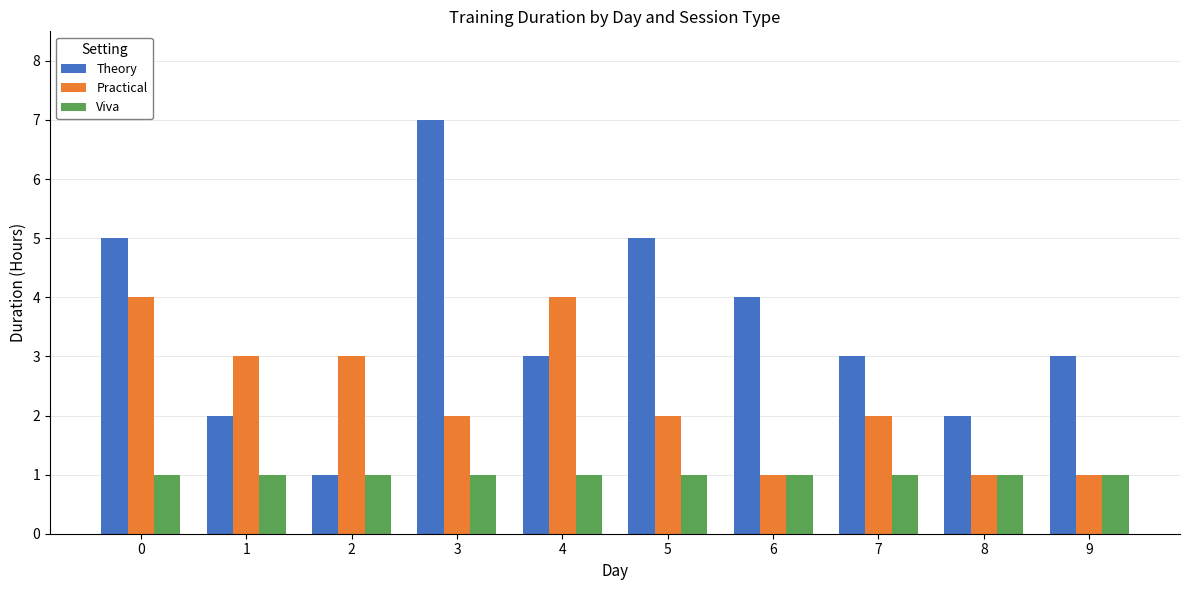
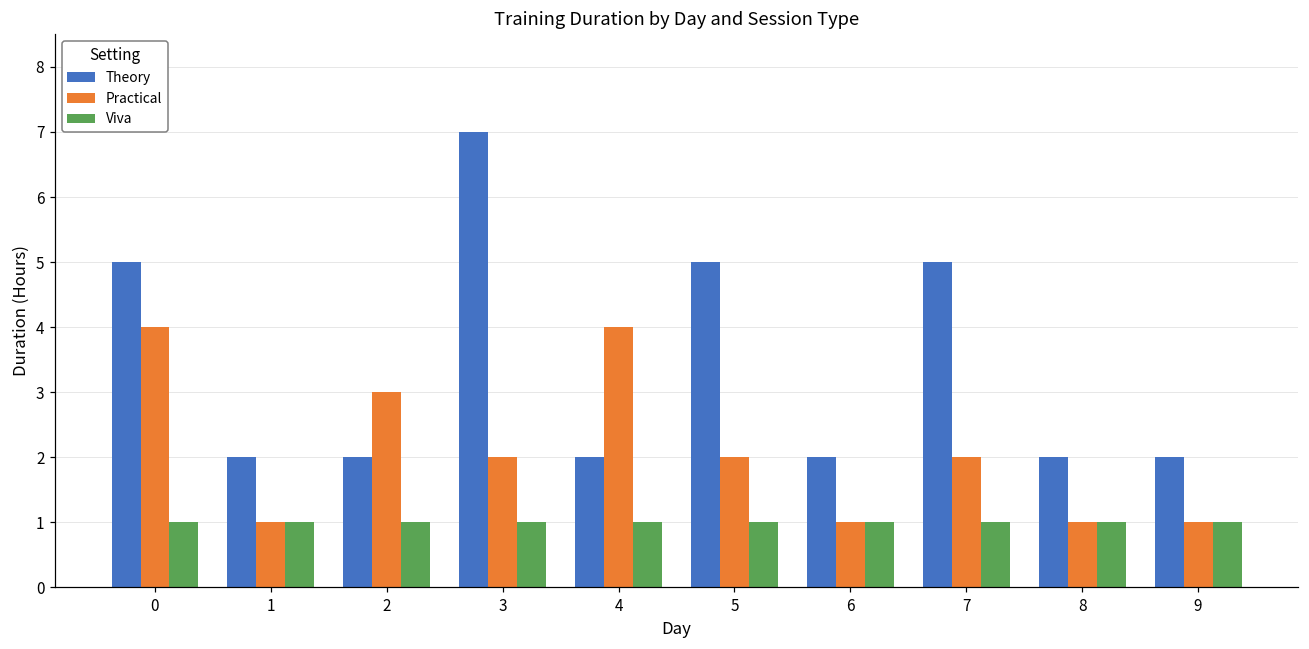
Practical, 1: 3 -> 1
Theory, 2: 1 -> 2
Theory, 4: 3 -> 2
Theory, 6: 4 -> 2
Theory, 7: 3 -> 5
Theory, 9: 3 -> 2
